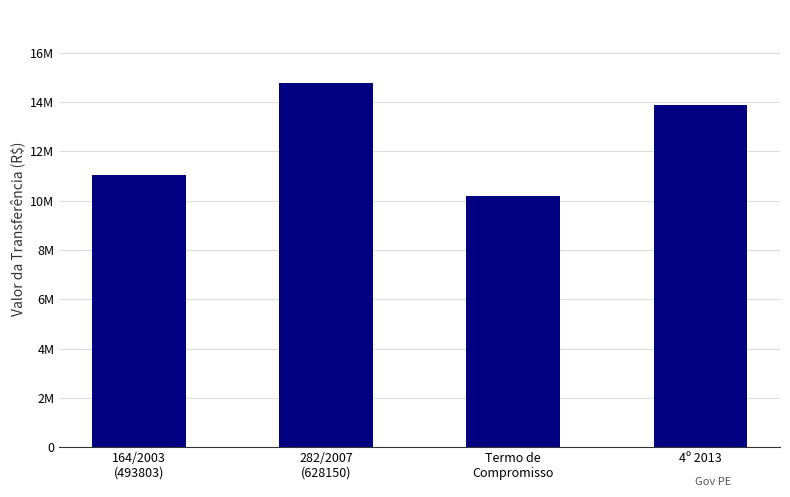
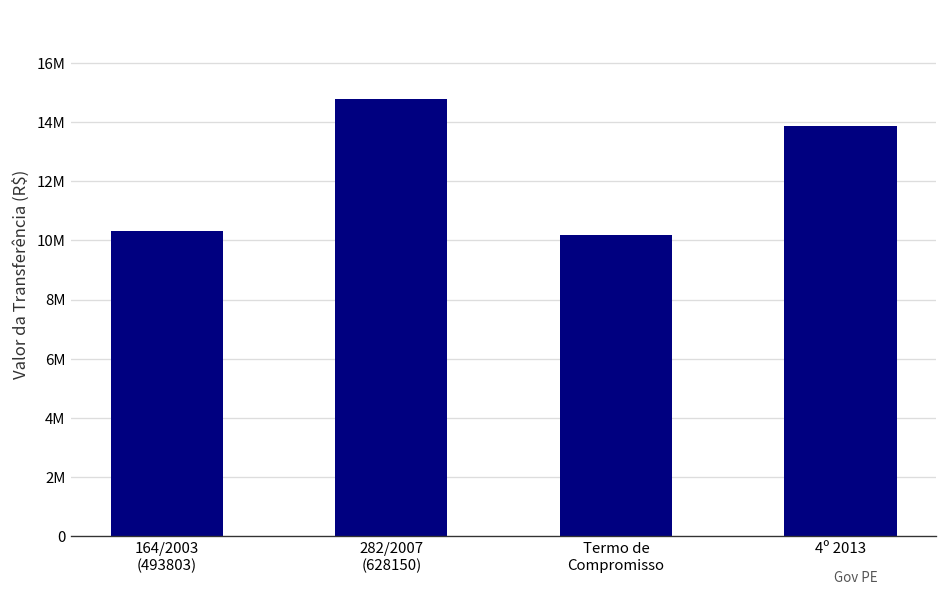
164/2003 (493803): 11100000 -> 10300000
